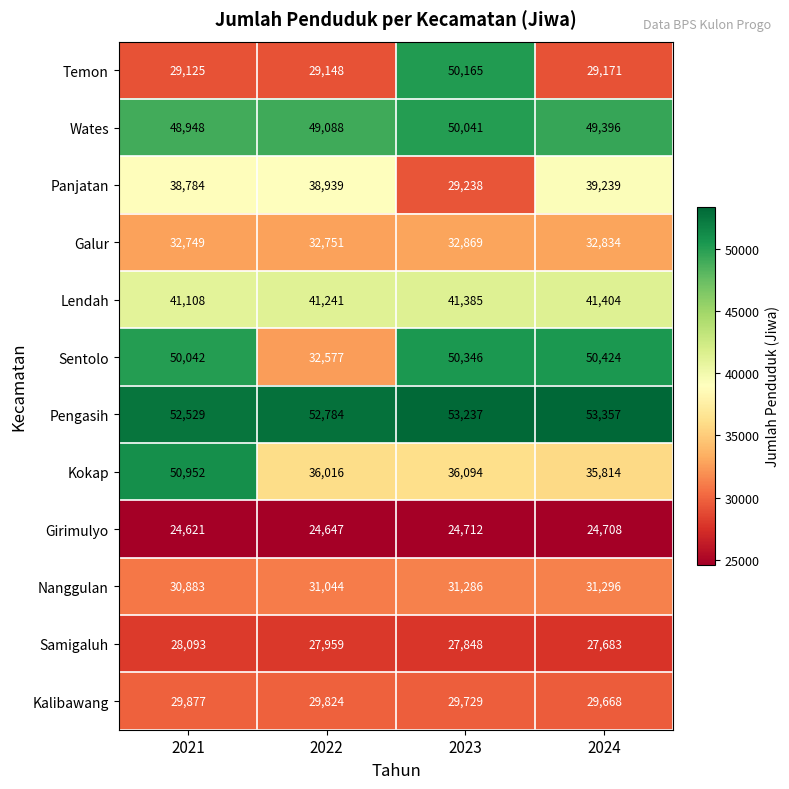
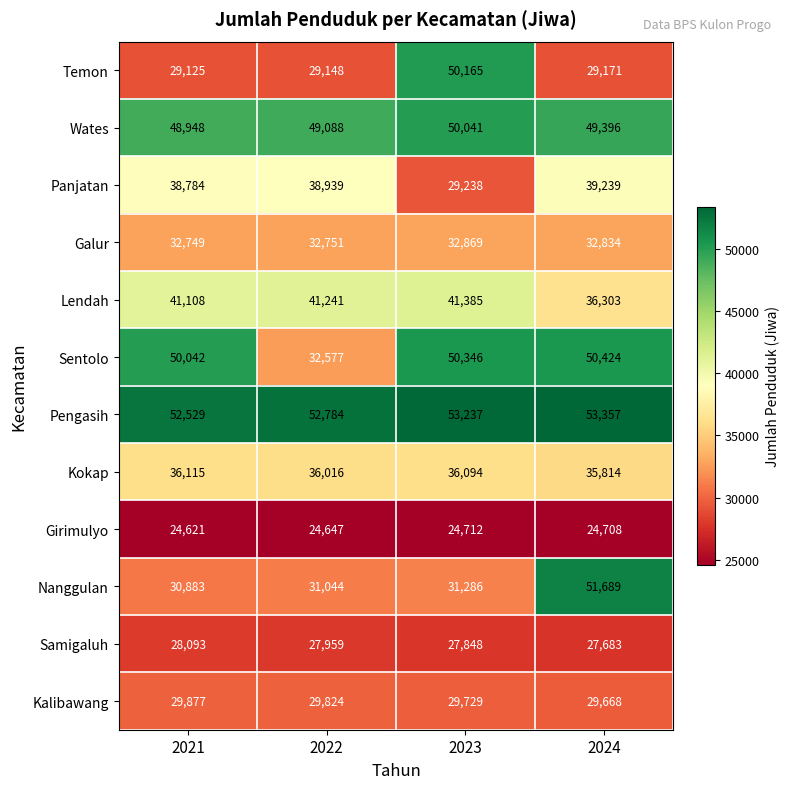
Lendah, 2024: 41,404 -> 36,303
Kokap, 2021: 50,952 -> 36,115
Nanggulan, 2024: 31,296 -> 51,689
